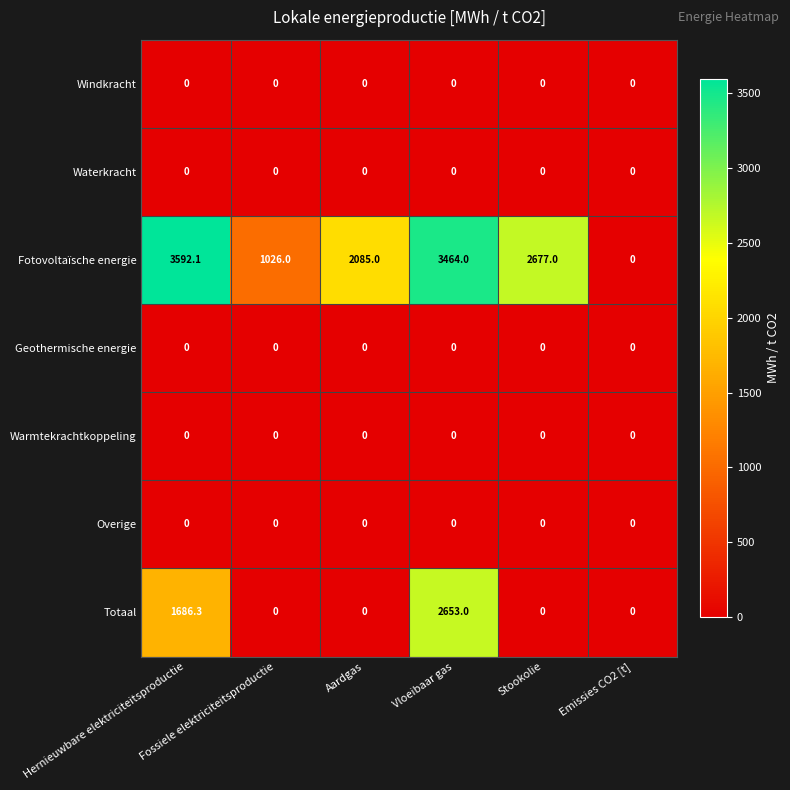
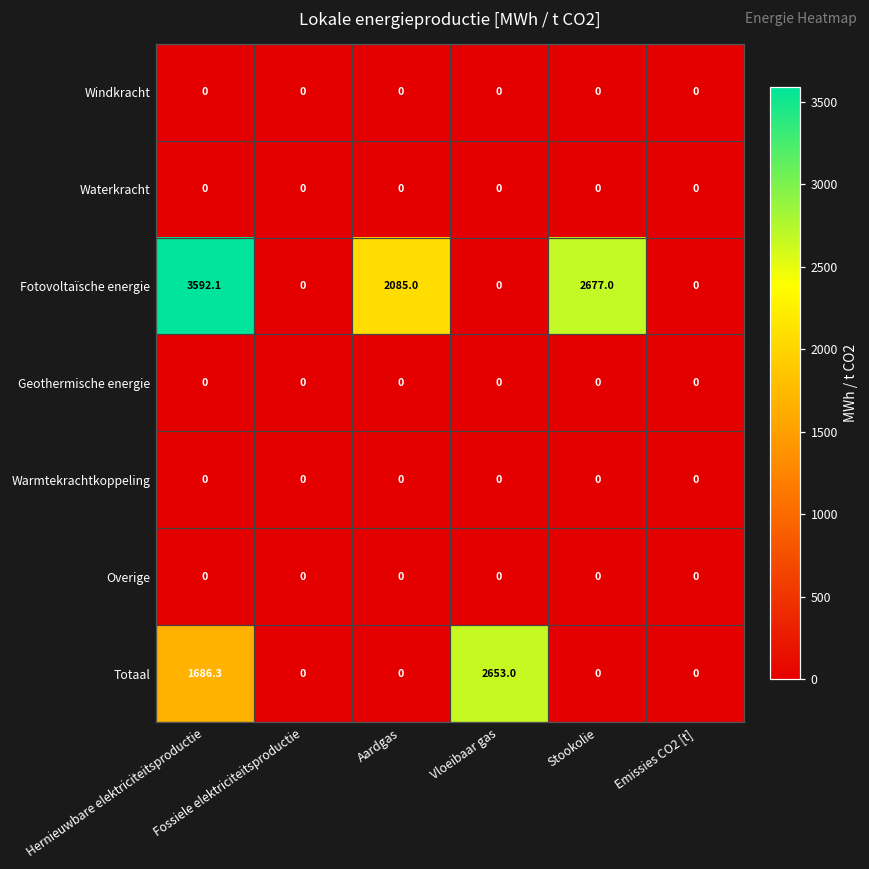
Fotovoltaïsche energie, Fossiele elektriciteitsproductie: 1026.0 -> 0
Fotovoltaïsche energie, Vloeibaar gas: 3464.0 -> 0
